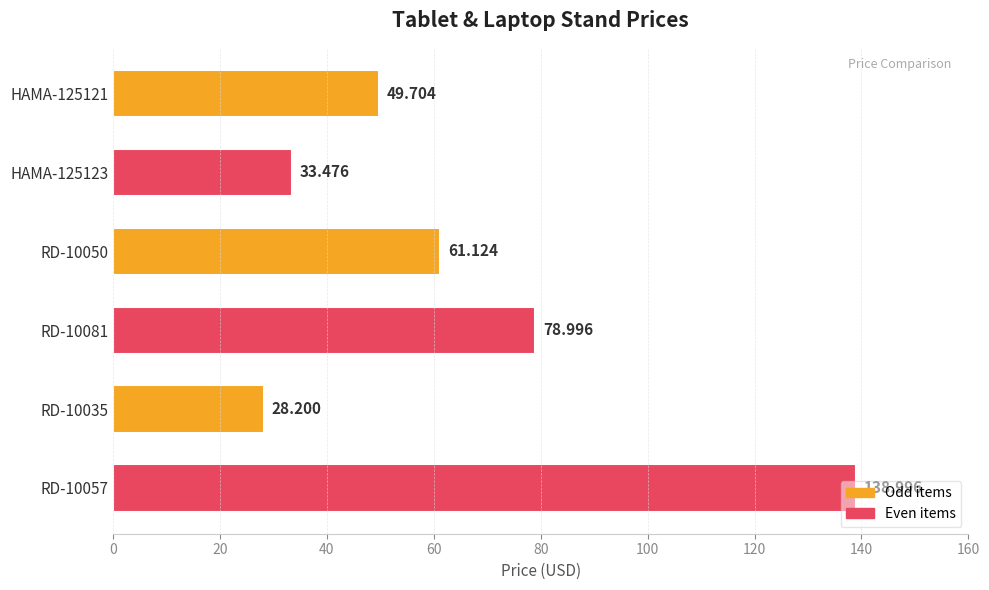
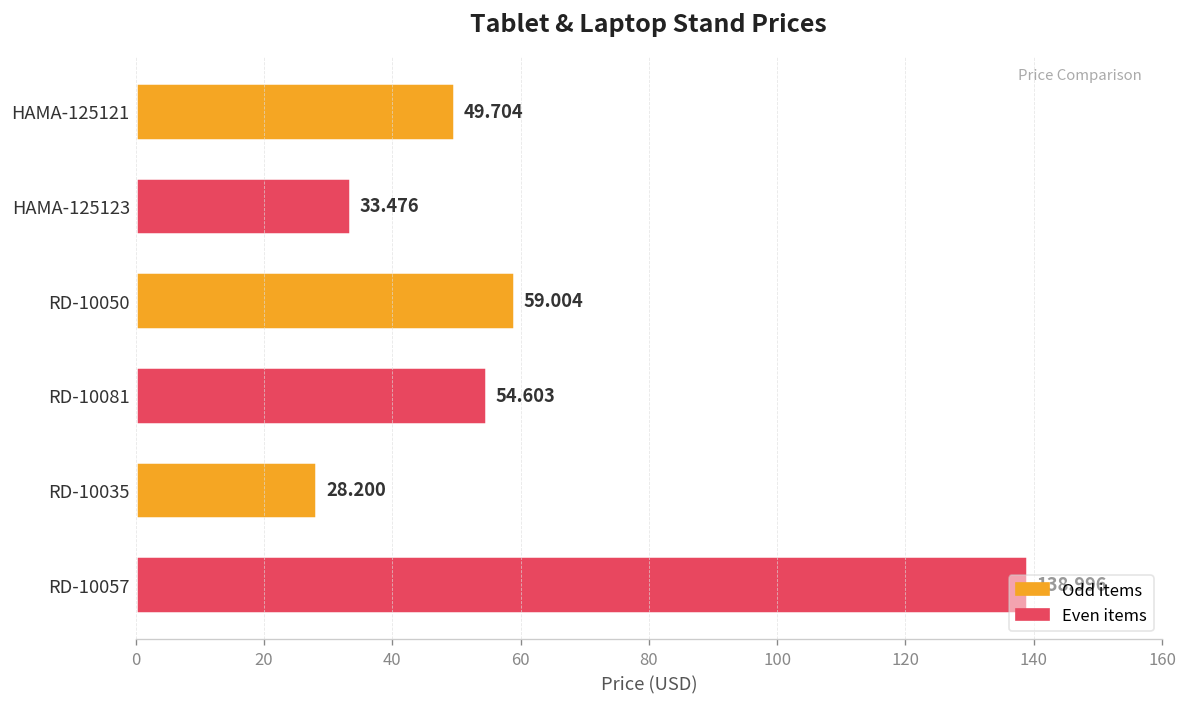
RD-10050: 61.124 -> 59.004
RD-10081: 78.996 -> 54.603
